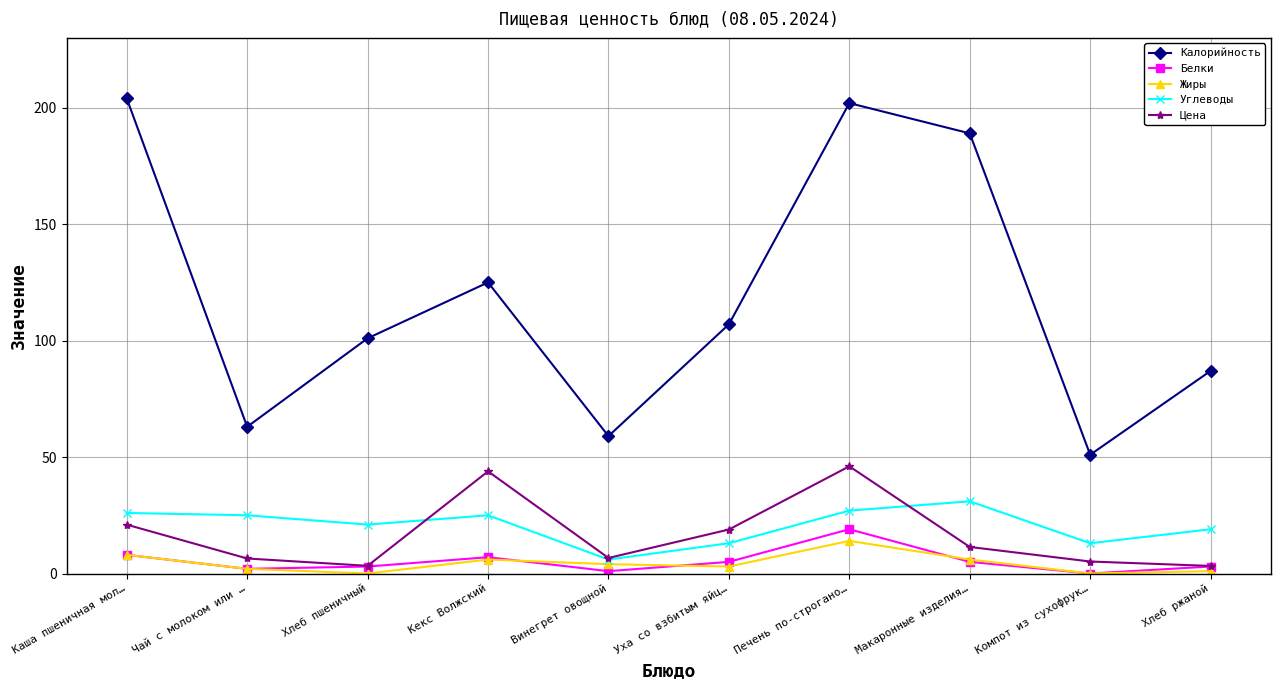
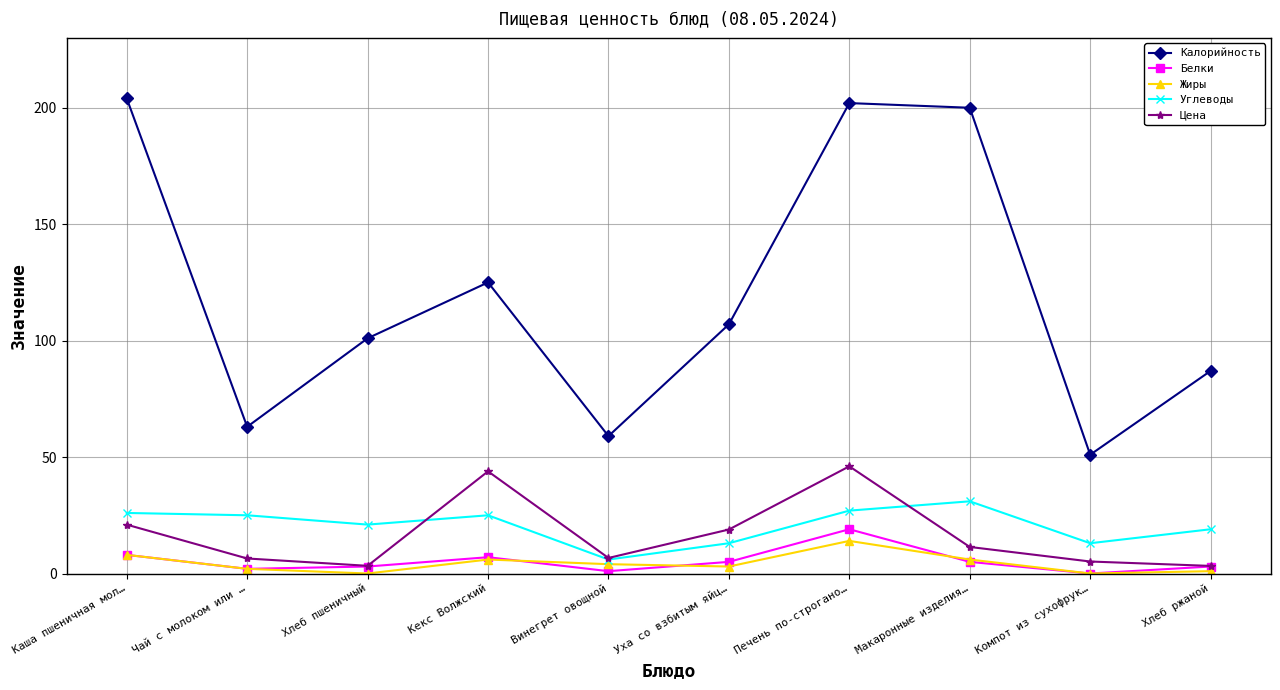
Калорийность, Макаронные изделия…: 189 -> 200
